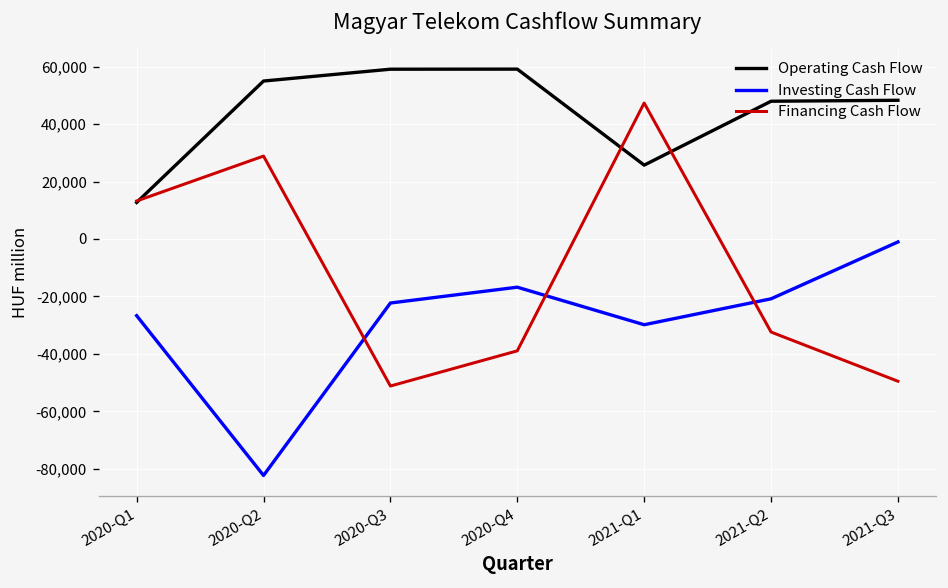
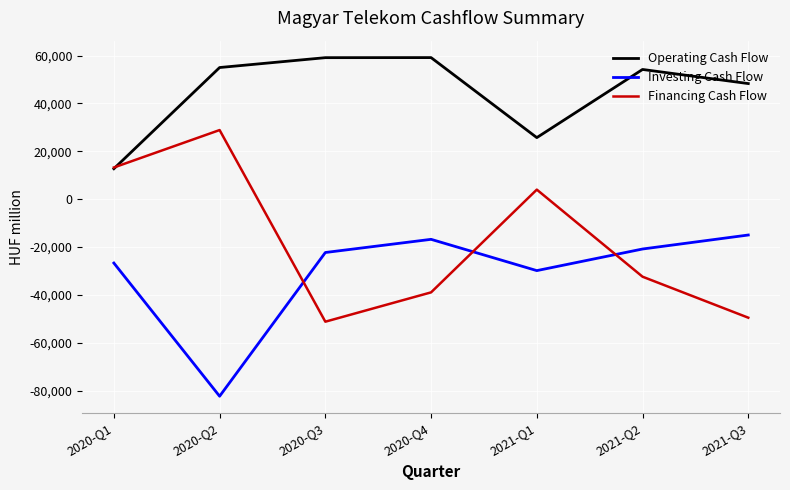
Financing Cash Flow, 2021-Q1: 47,000 -> 4,000
Operating Cash Flow, 2021-Q2: 48,000 -> 54,000
Investing Cash Flow, 2021-Q3: -1,000 -> -15,000
